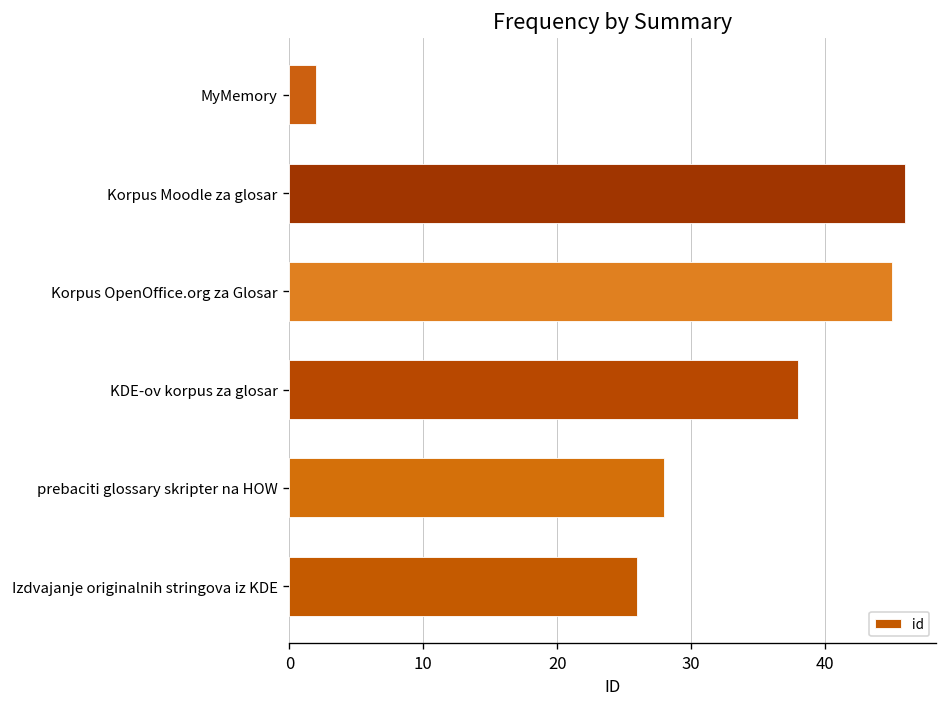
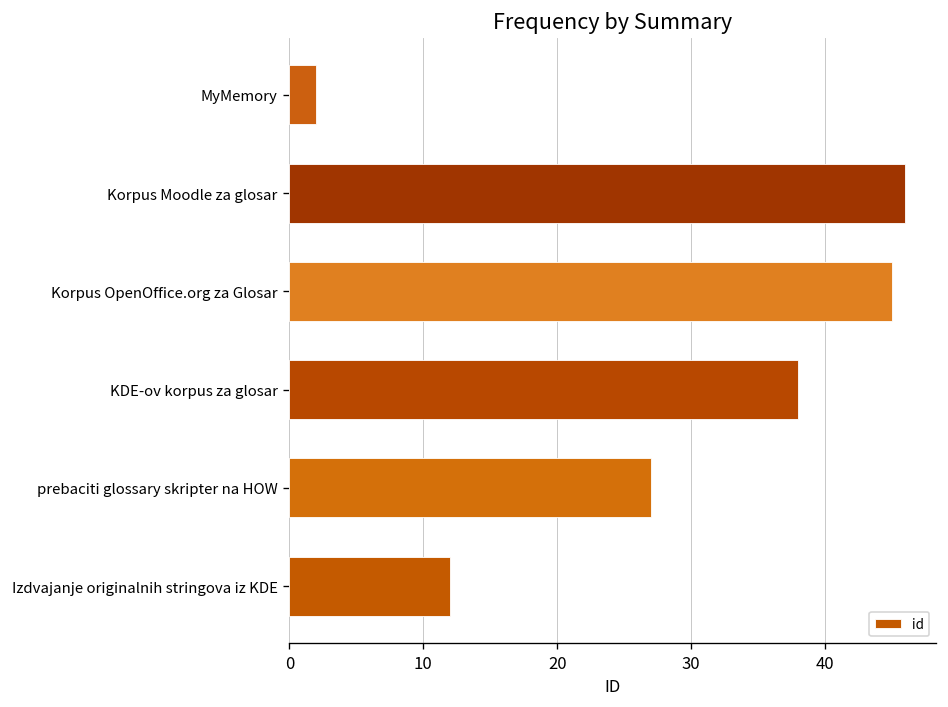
prebaciti glossary skripter na HOW: 28 -> 27
Izdvajanje originalnih stringova iz KDE: 26 -> 12
